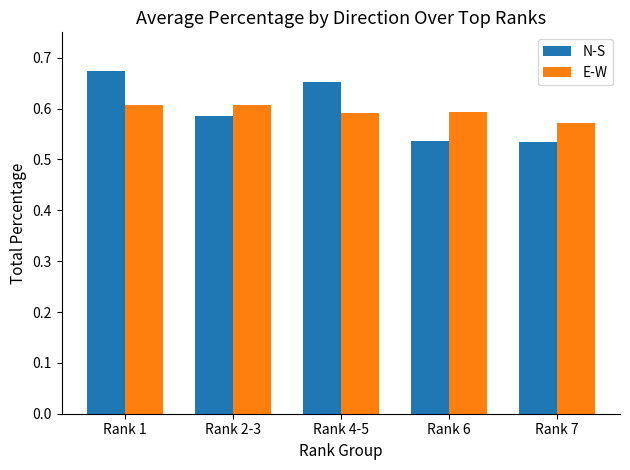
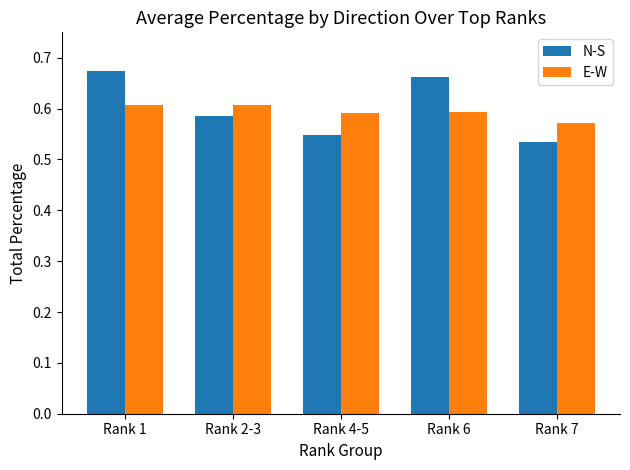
N-S, Rank 4-5: 0.65 -> 0.55
N-S, Rank 6: 0.54 -> 0.66
